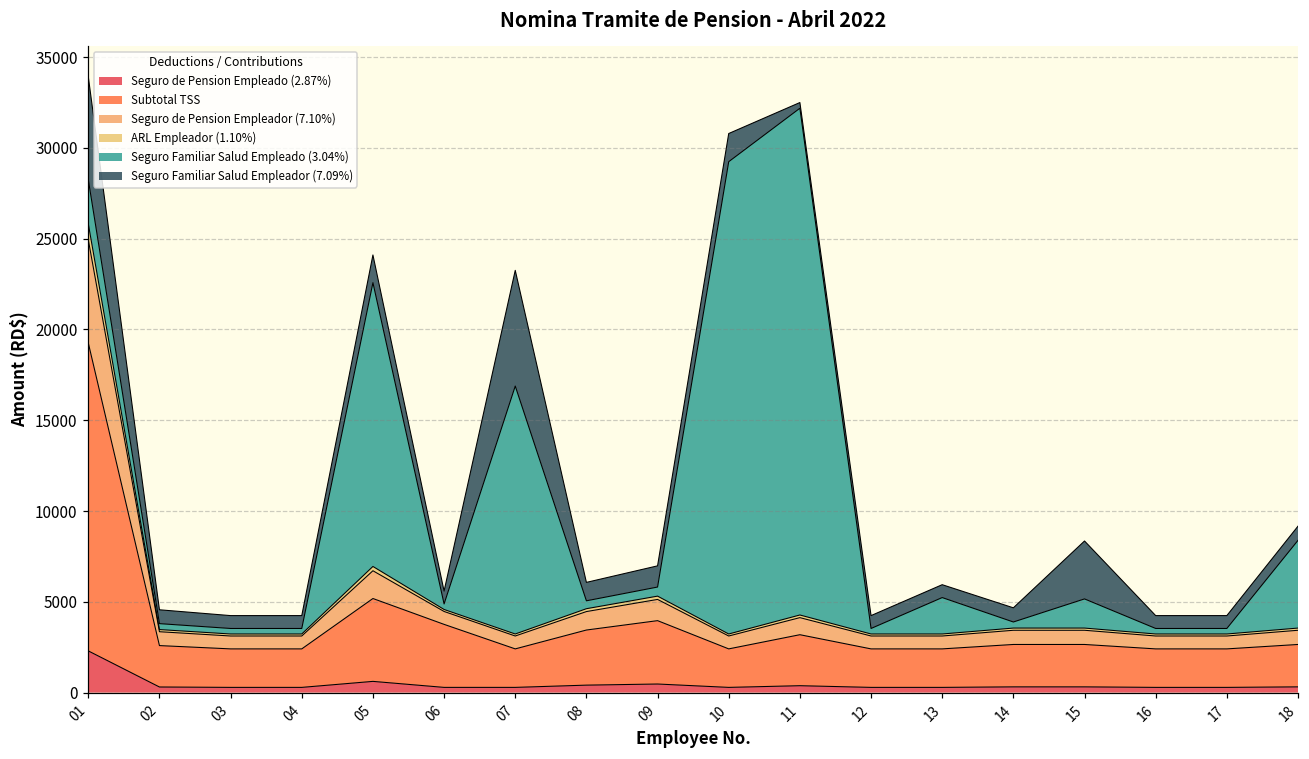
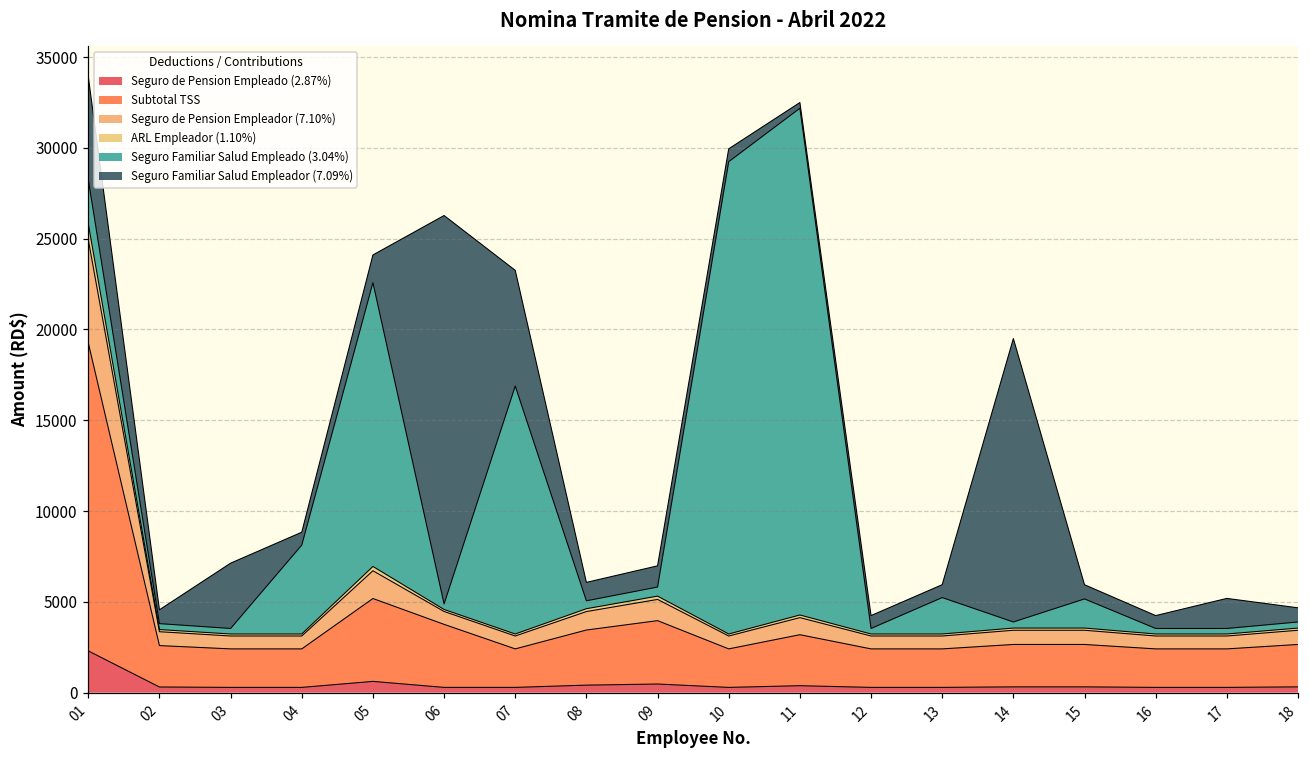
Seguro Familiar Salud Empleador (7.09%), 03: 700 -> 3600
Seguro Familiar Salud Empleado (3.04%), 04: 300 -> 4900
Seguro Familiar Salud Empleador (7.09%), 06: 700 -> 21400
Seguro Familiar Salud Empleador (7.09%), 10: 1600 -> 700
Seguro Familiar Salud Empleador (7.09%), 14: 800 -> 15600
Seguro Familiar Salud Empleador (7.09%), 15: 3200 -> 800
Seguro Familiar Salud Empleador (7.09%), 17: 700 -> 1700
Seguro Familiar Salud Empleado (3.04%), 18: 4800 -> 300
